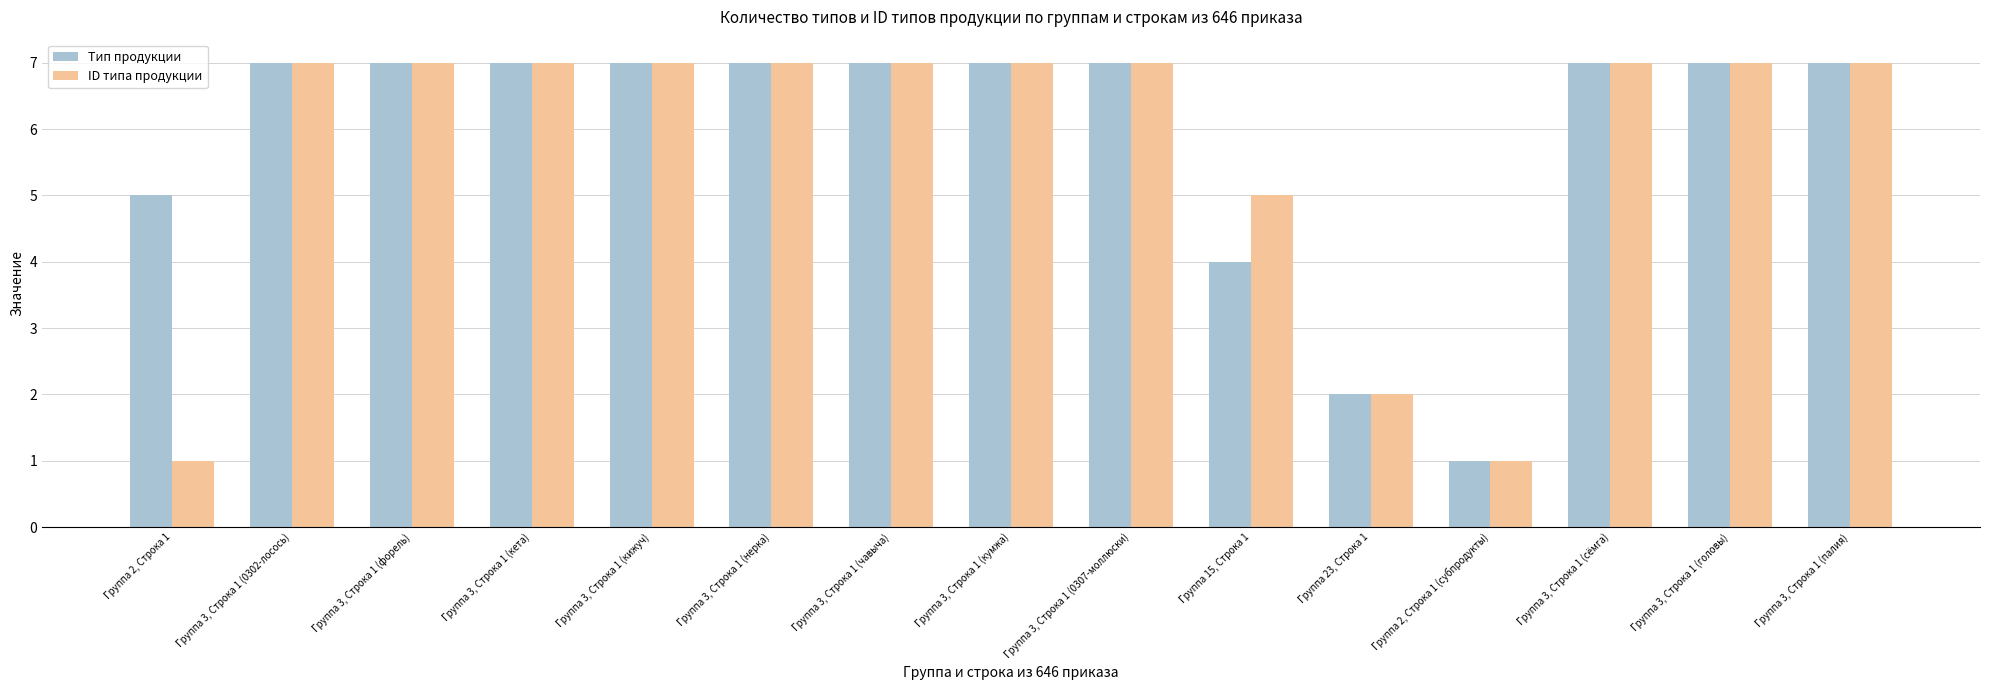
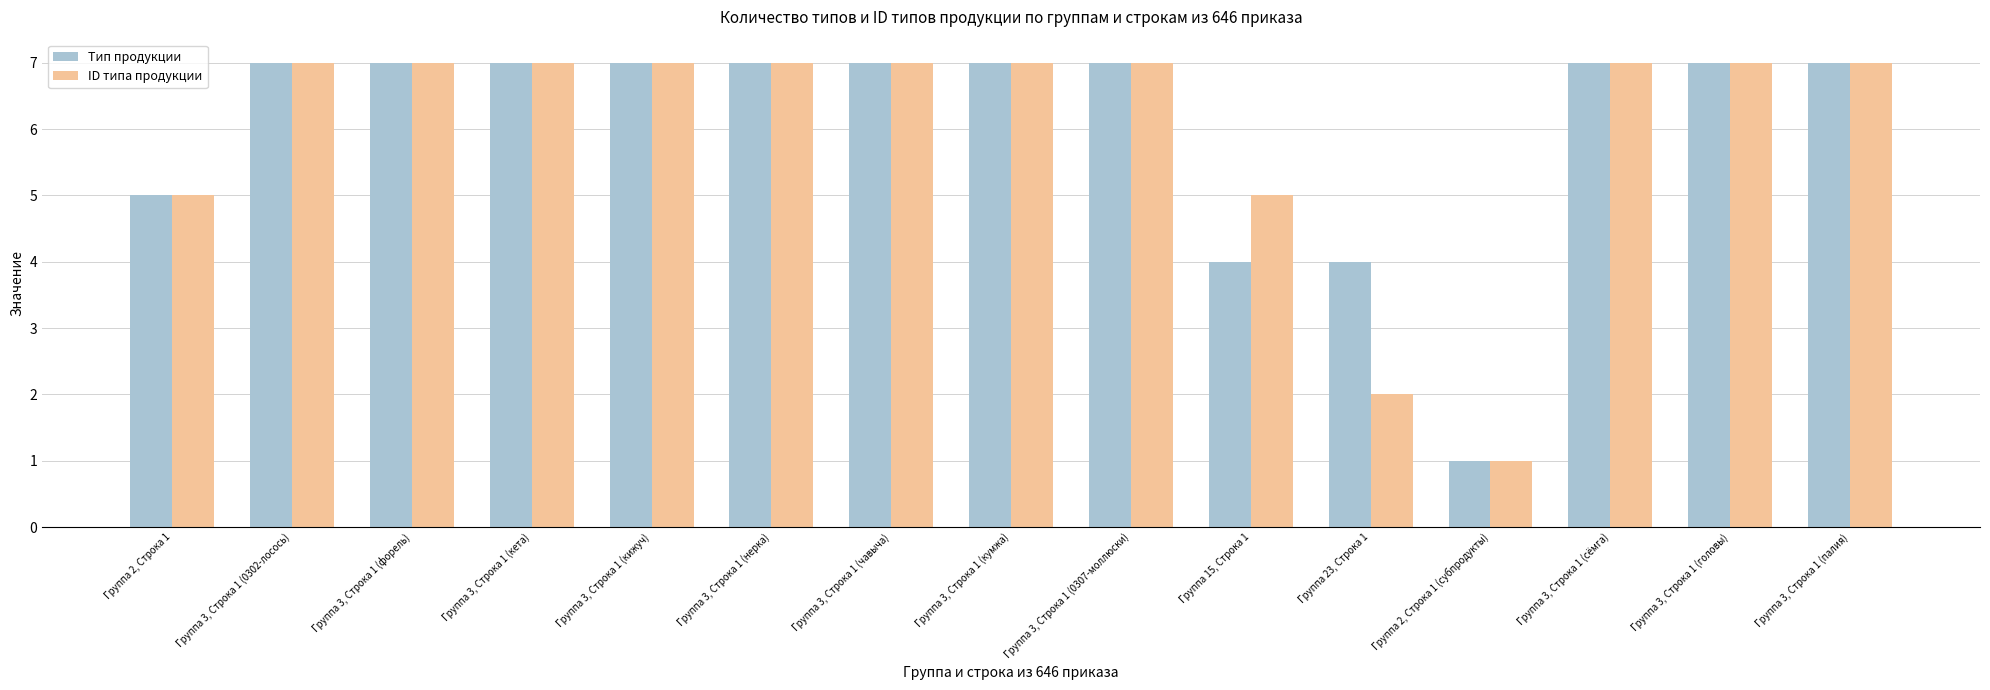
ID типа продукции, Группа 2, Строка 1: 1 -> 5
Тип продукции, Группа 23, Строка 1: 2 -> 4
